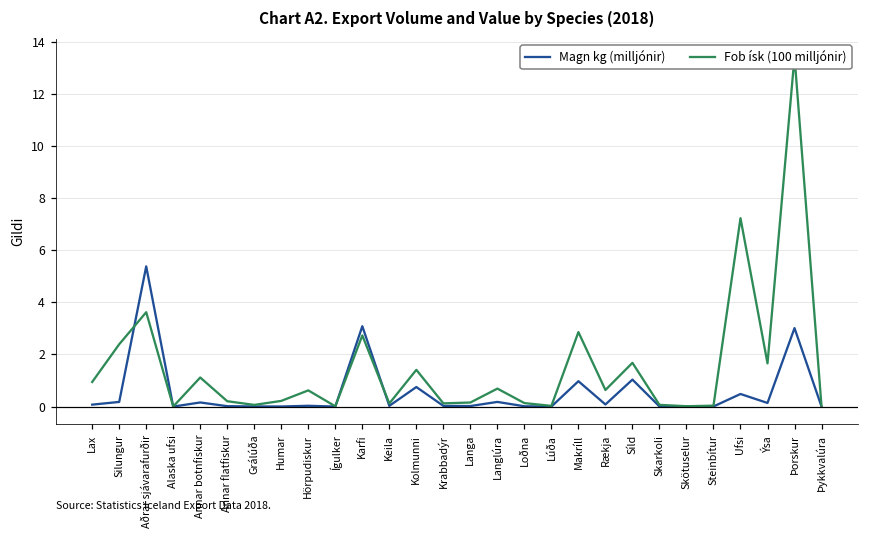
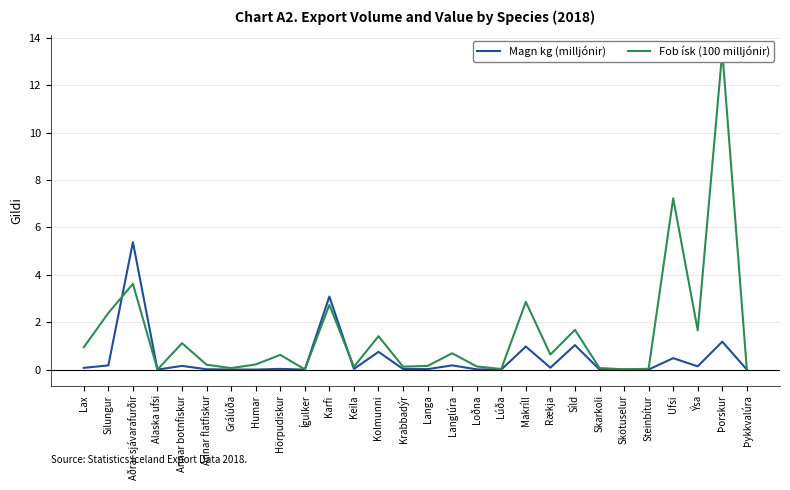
Magn kg (milljónir), Þorskur: 3.0 -> 1.2
